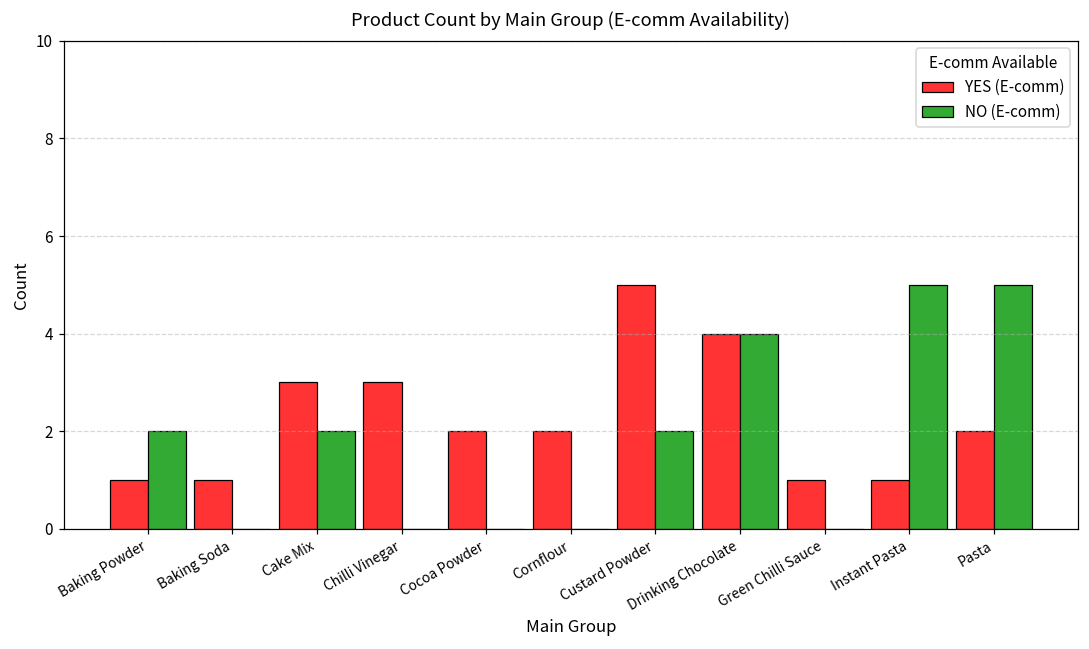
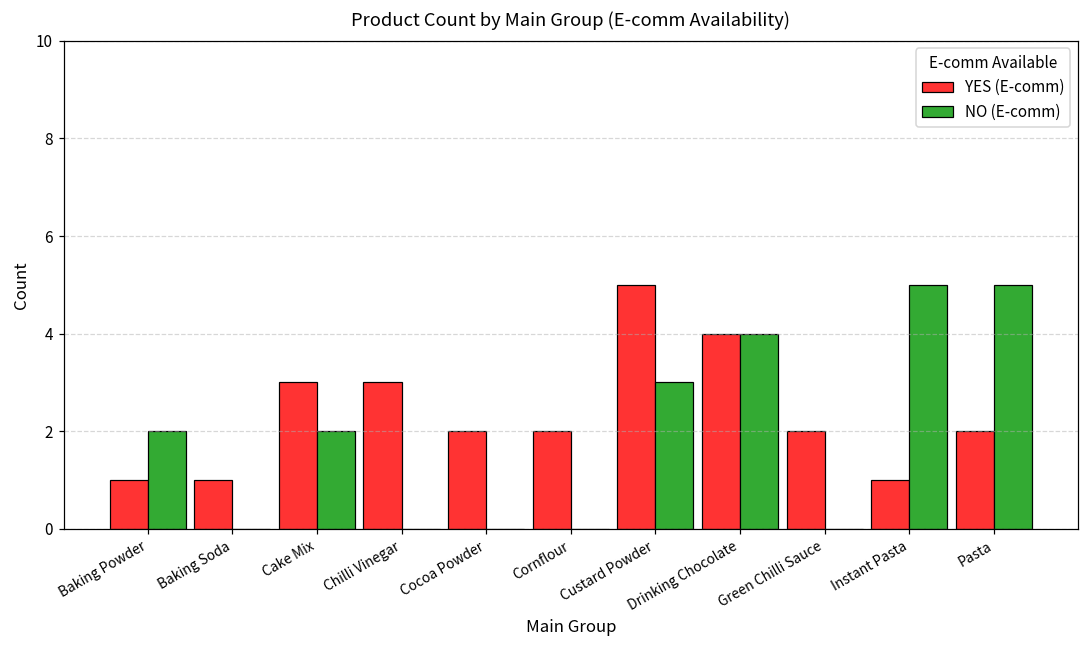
NO (E-comm), Custard Powder: 2 -> 3
YES (E-comm), Green Chilli Sauce: 1 -> 2
